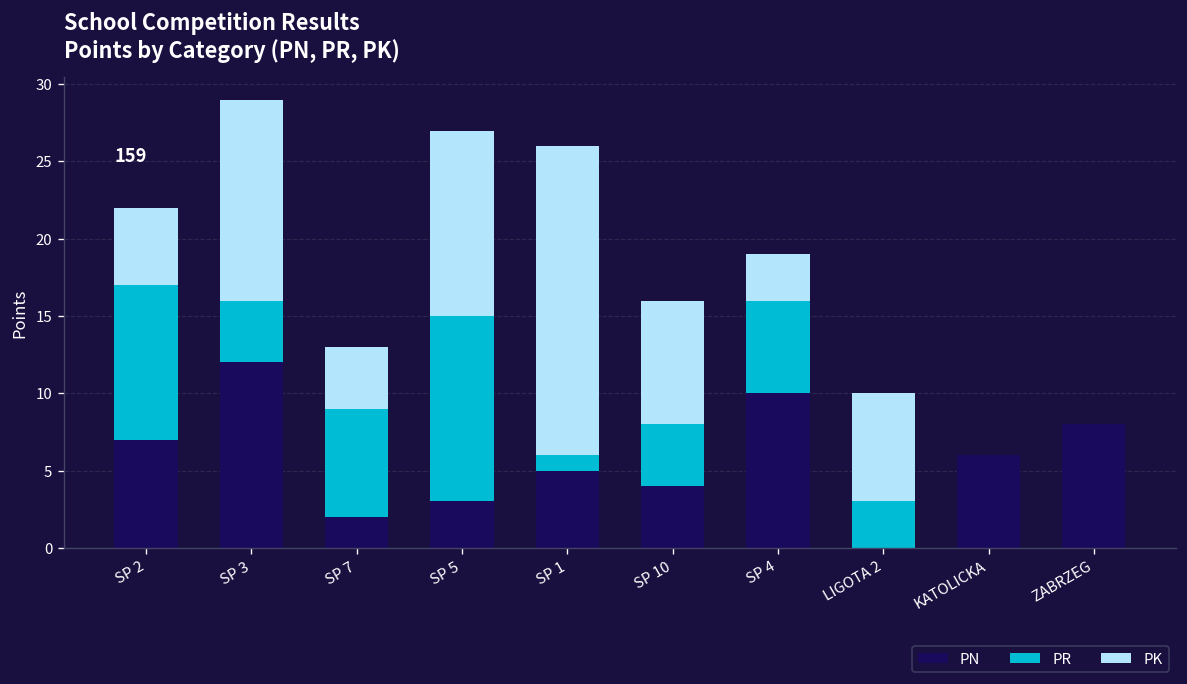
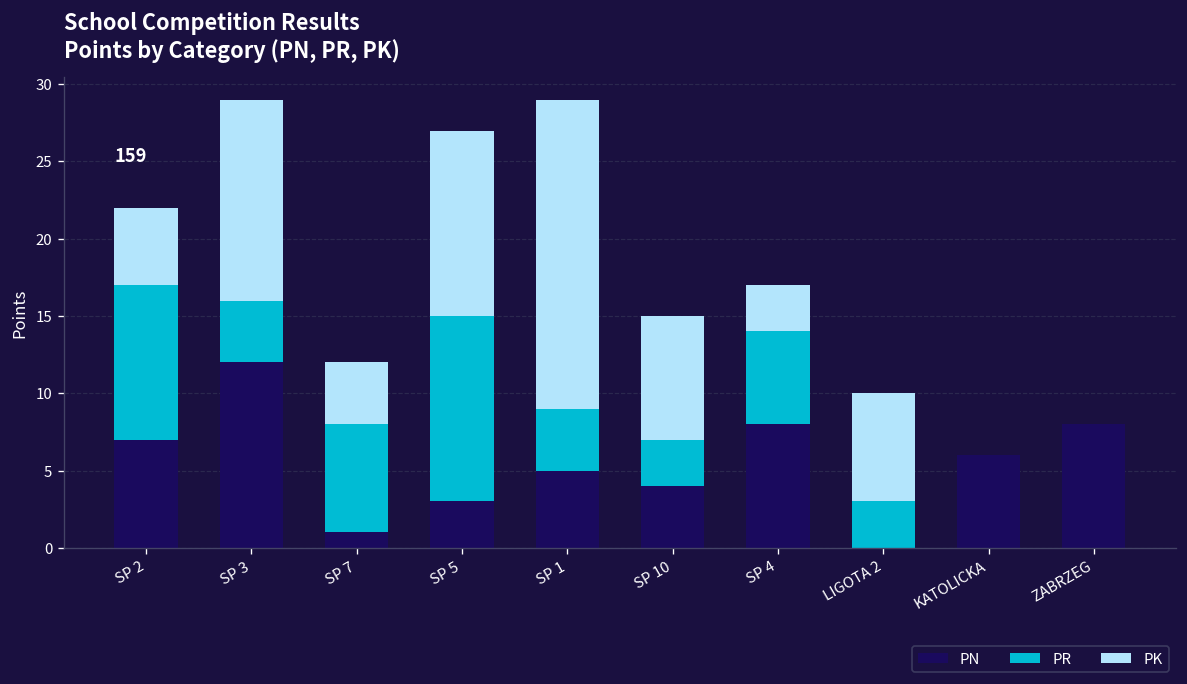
PN, SP 7: 2 -> 1
PR, SP 1: 1 -> 4
PR, SP 10: 4 -> 3
PN, SP 4: 10 -> 8
